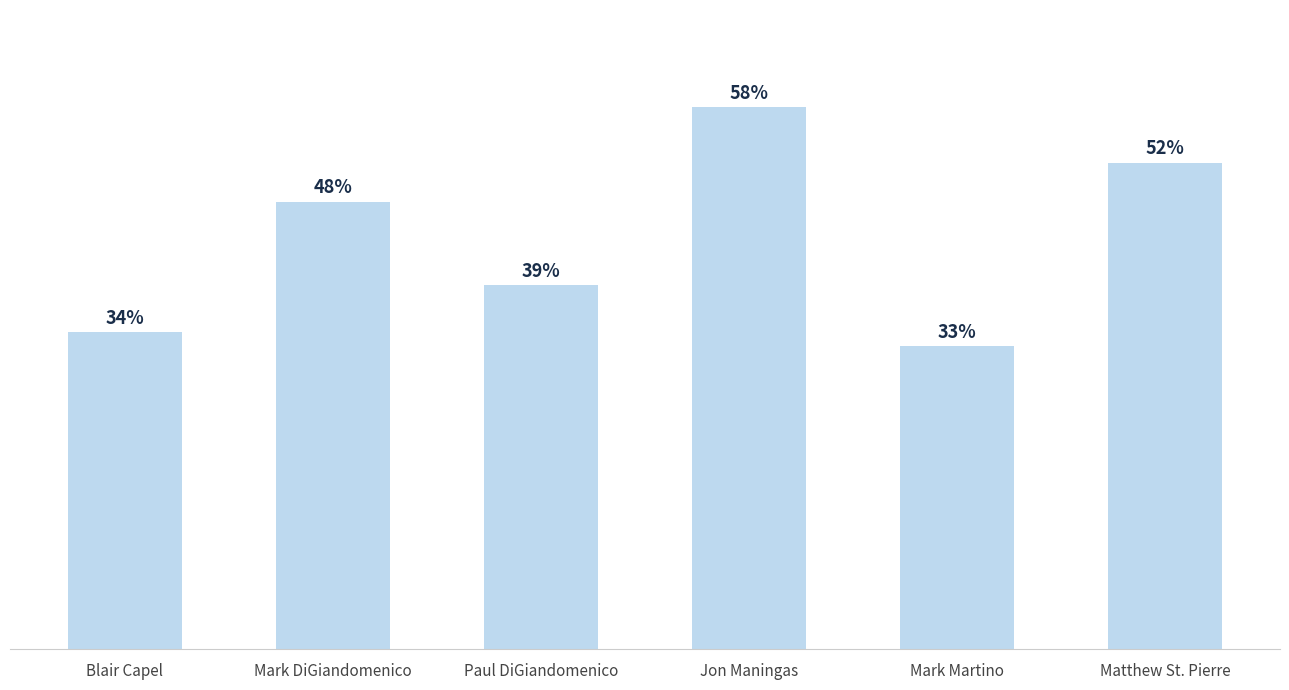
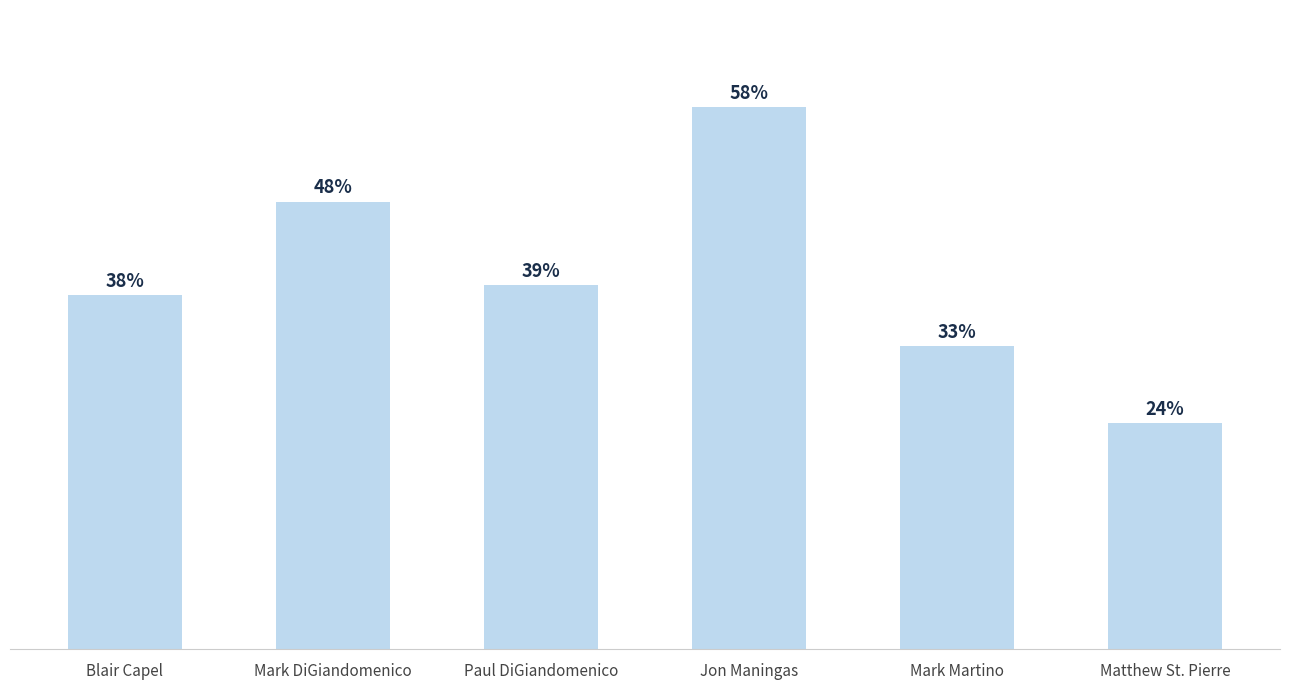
Blair Capel: 34% -> 38%
Matthew St. Pierre: 52% -> 24%
